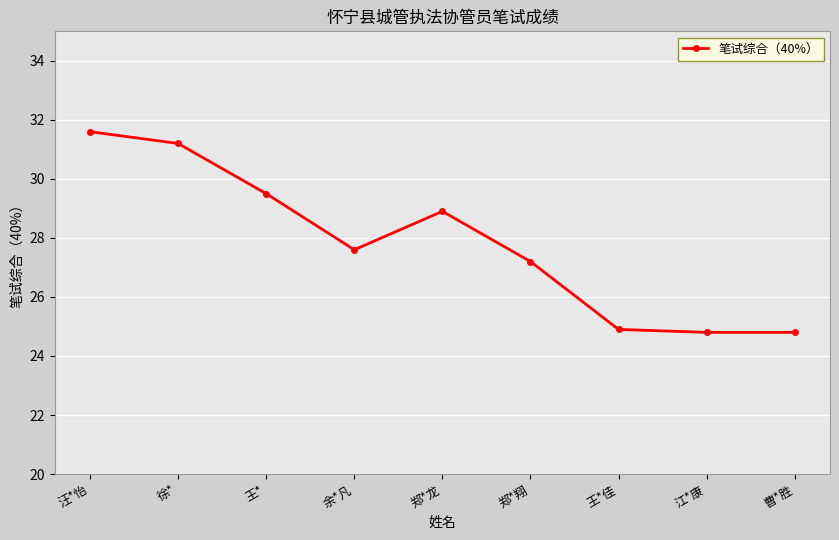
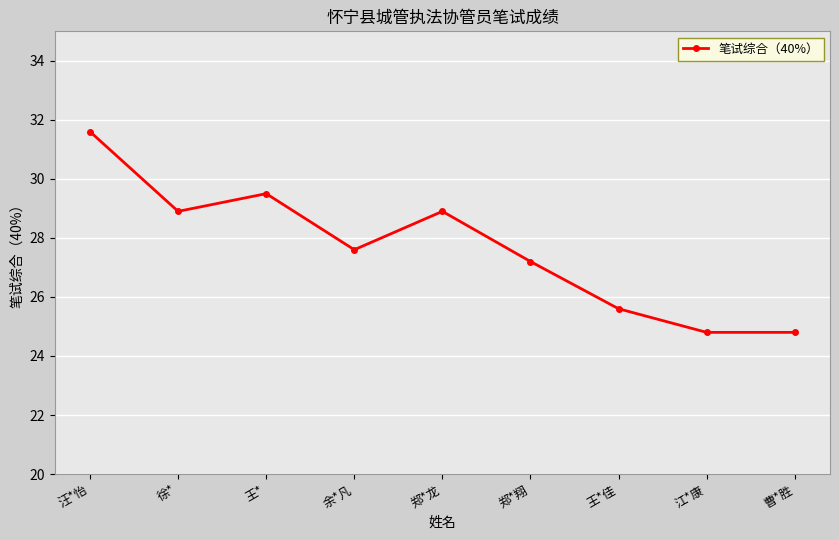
徐*: 31.2 -> 28.9
王*佳: 24.9 -> 25.6
